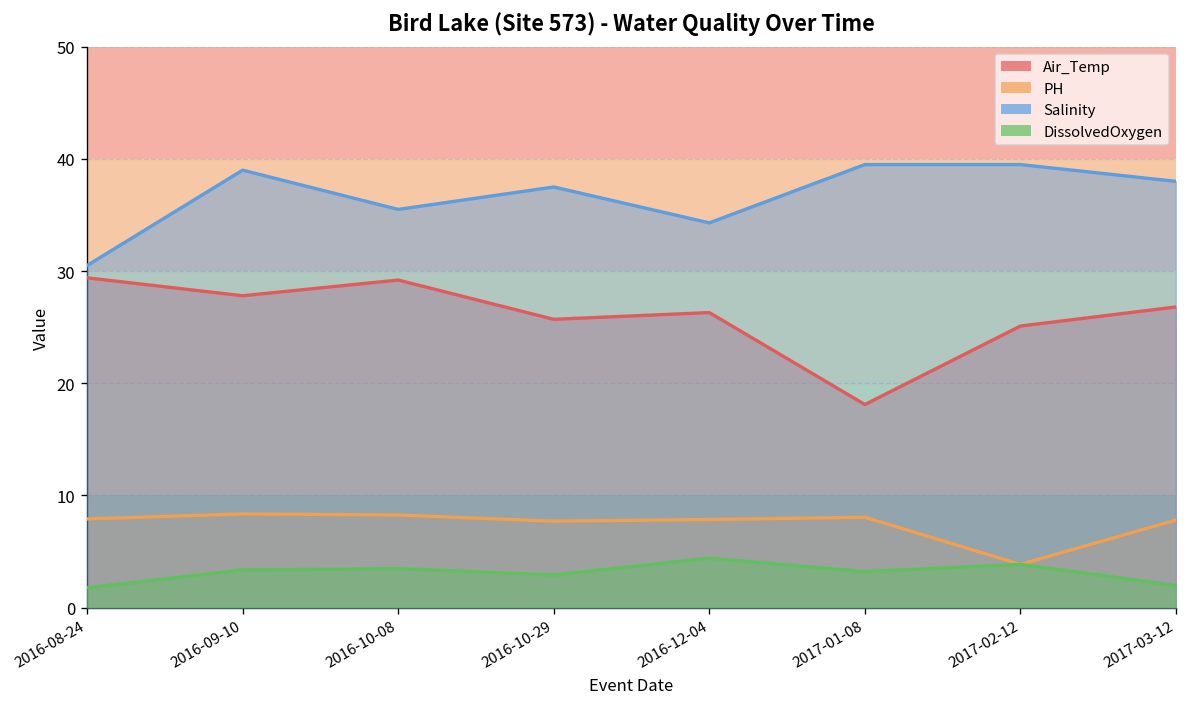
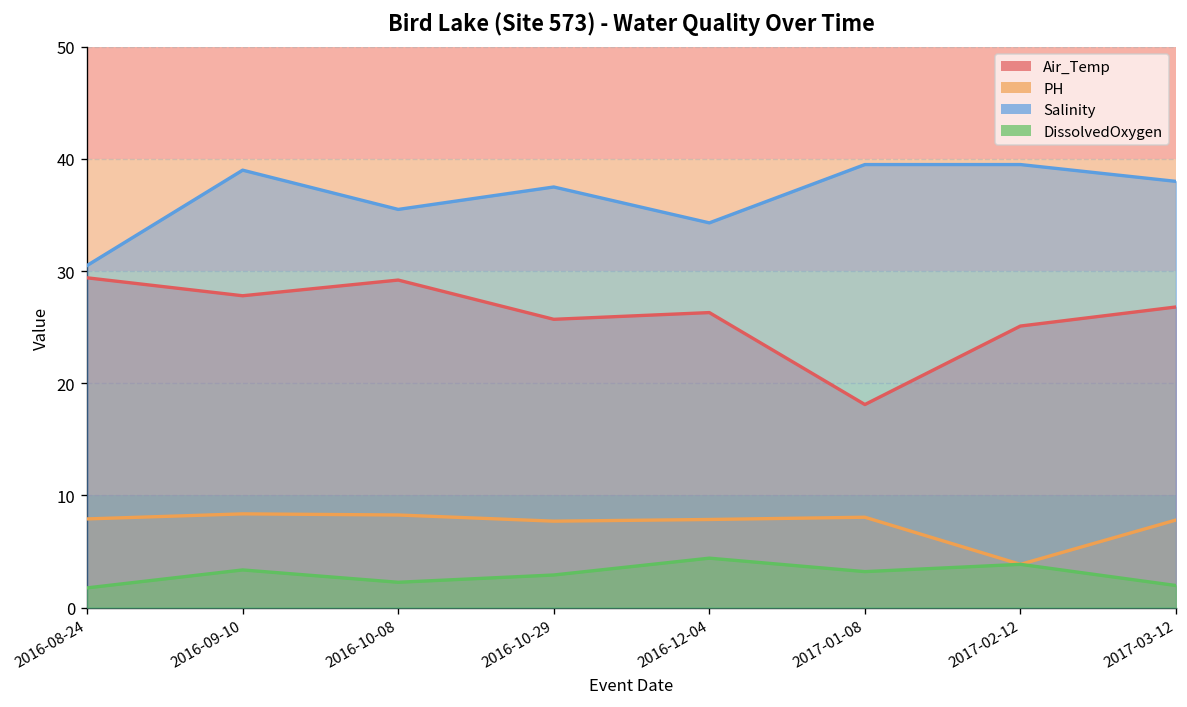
DissolvedOxygen, 2016-10-08: 3 -> 2
